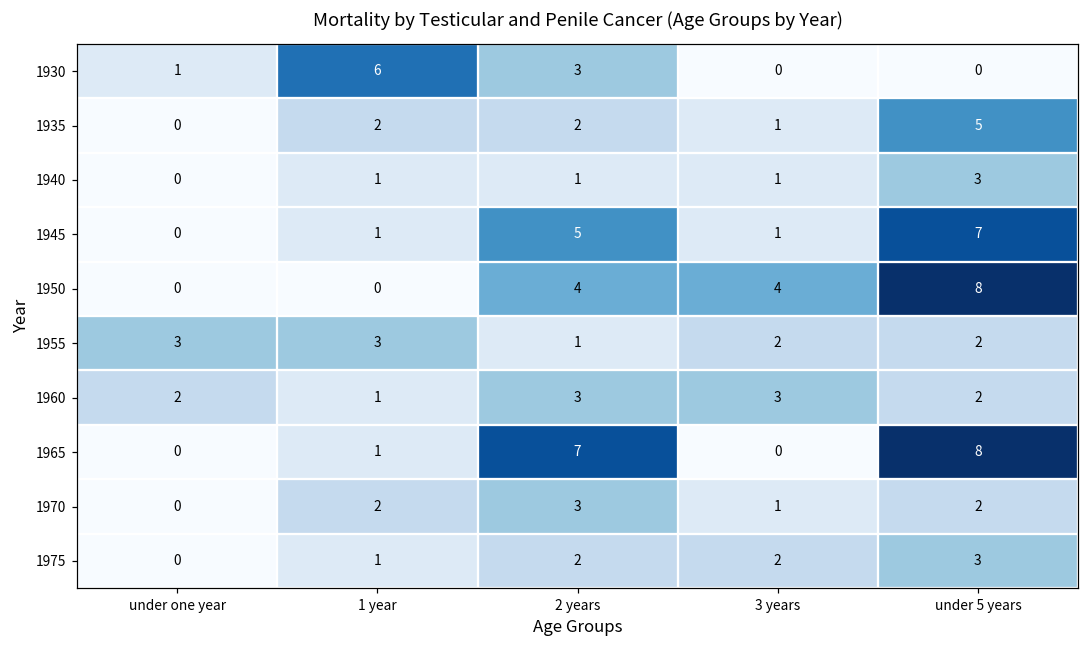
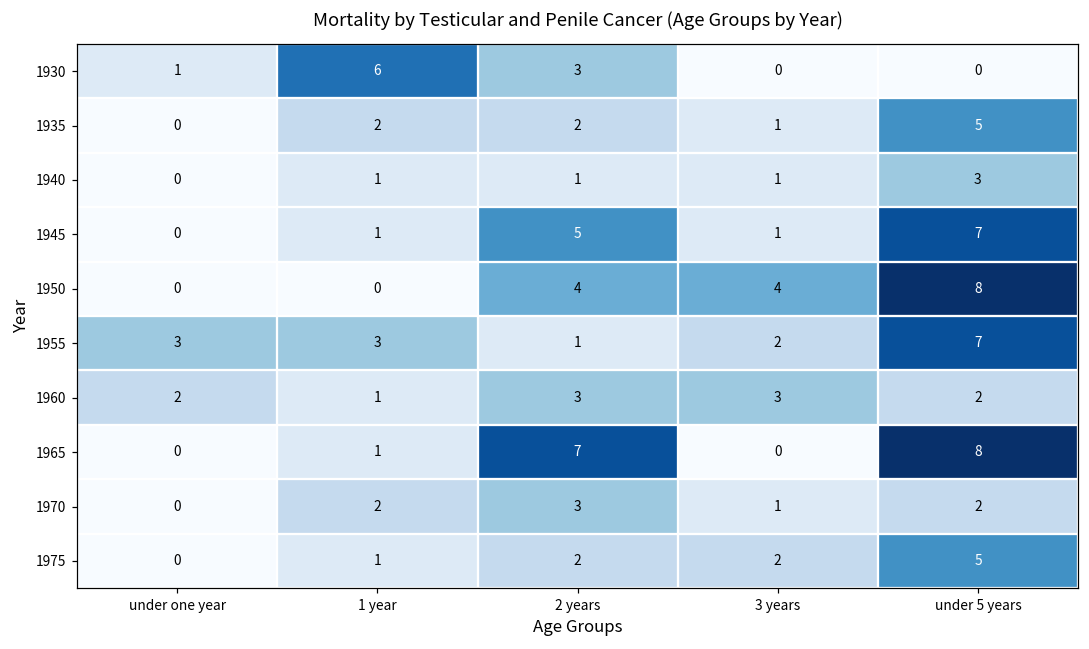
1955, under 5 years: 2 -> 7
1975, under 5 years: 3 -> 5
